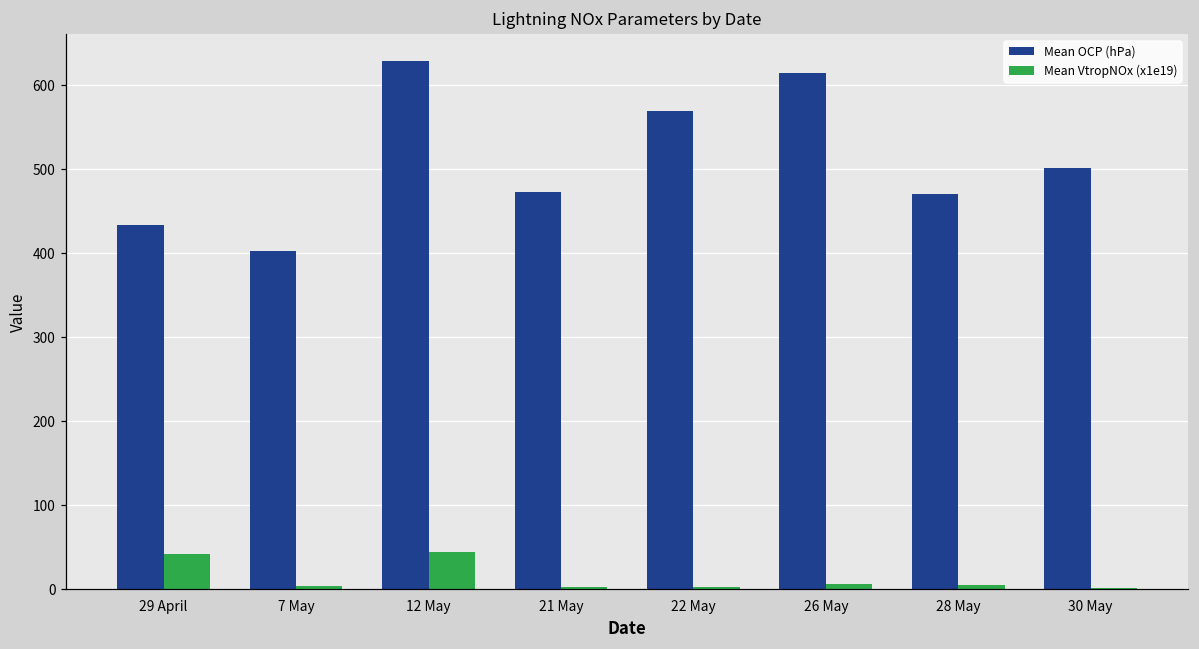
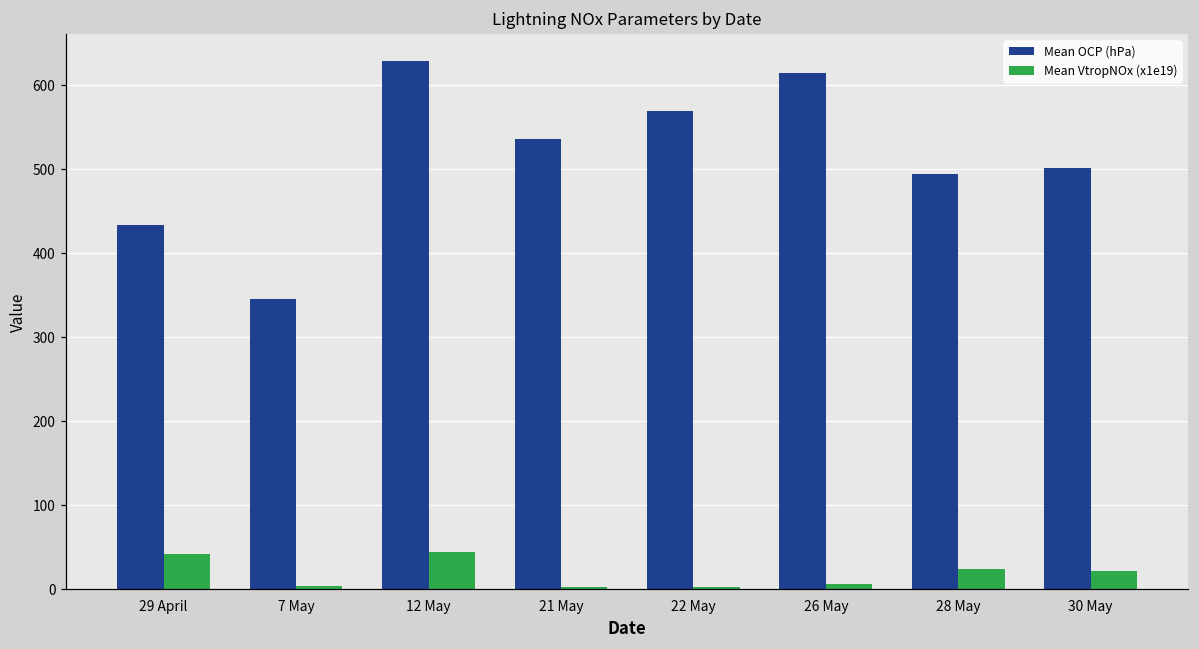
Mean OCP (hPa), 7 May: 400 -> 350
Mean OCP (hPa), 21 May: 470 -> 540
Mean OCP (hPa), 28 May: 470 -> 490
Mean VtropNOx (x1e19), 28 May: 10 -> 20
Mean VtropNOx (x1e19), 30 May: 0 -> 20
